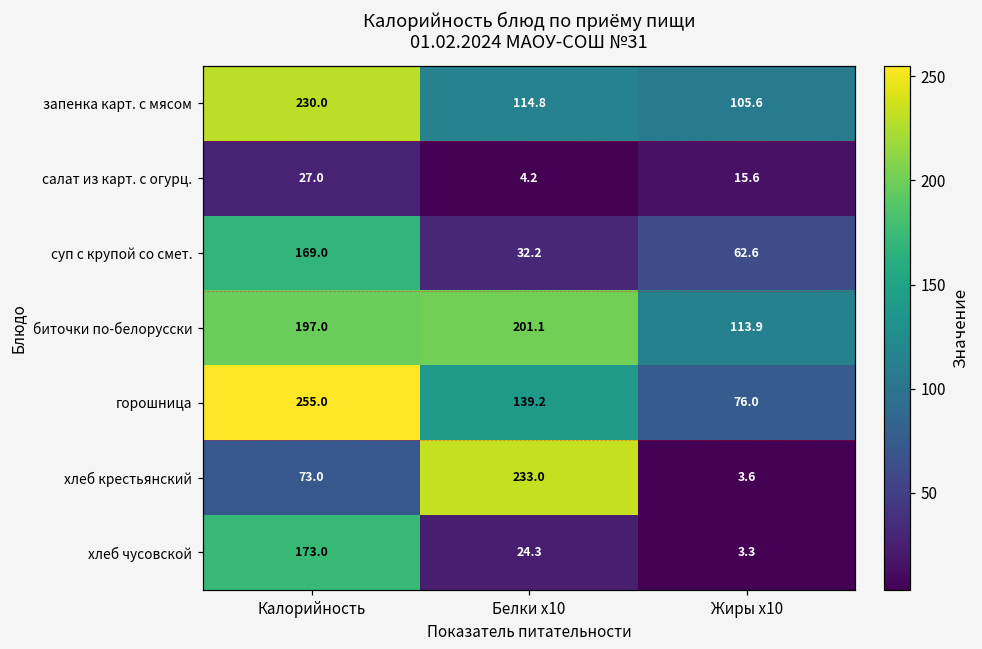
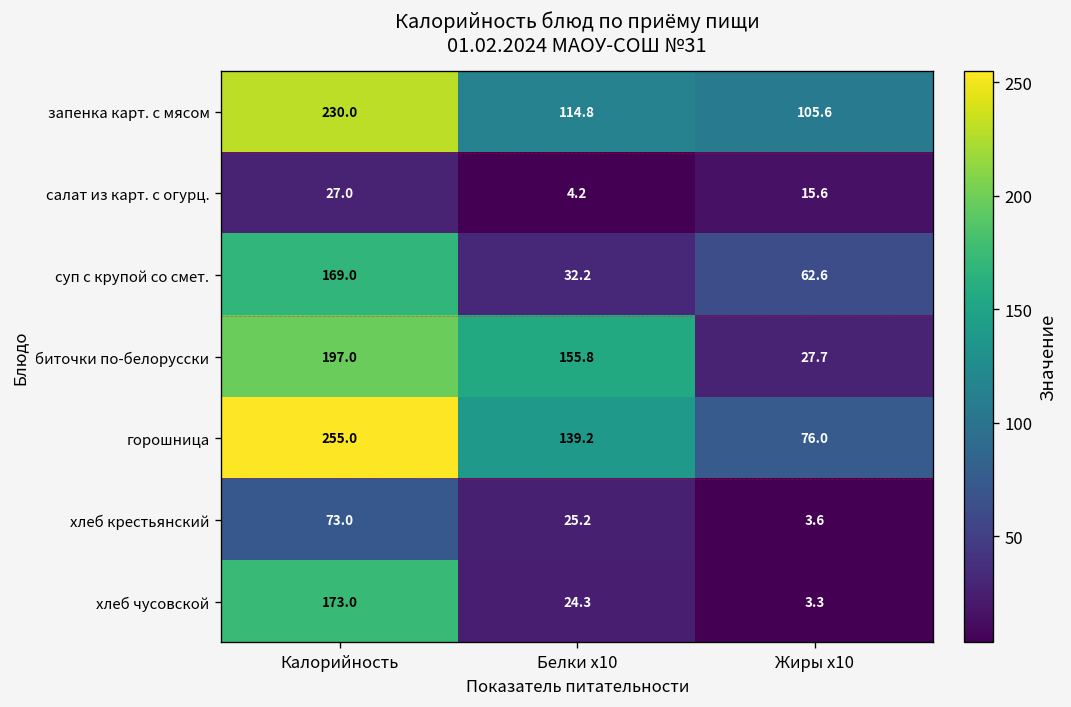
биточки по-белорусски, Белки x10: 201.1 -> 155.8
биточки по-белорусски, Жиры x10: 113.9 -> 27.7
хлеб крестьянский, Белки x10: 233.0 -> 25.2
